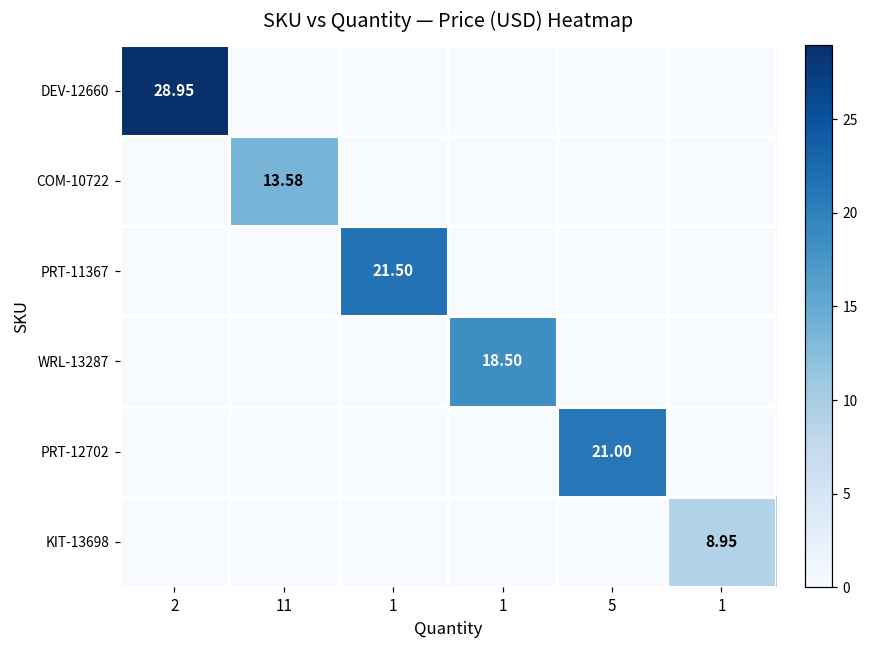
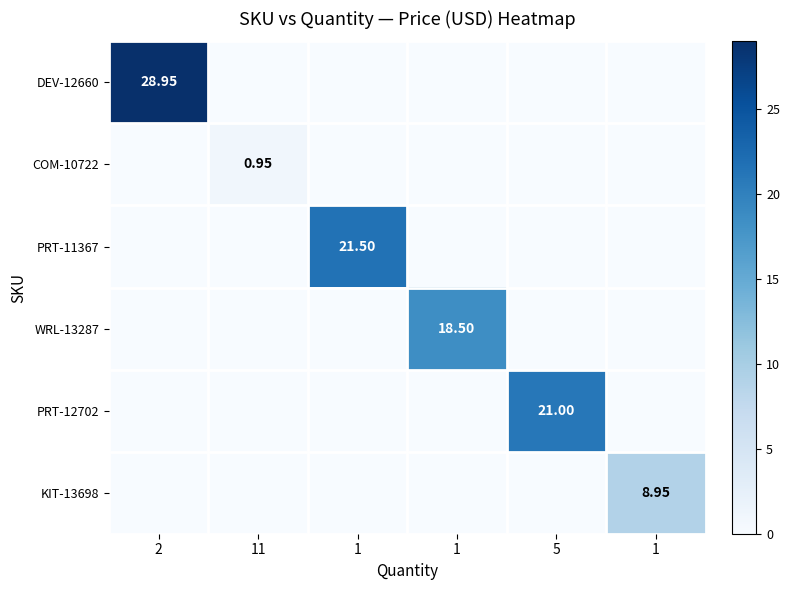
COM-10722, 11: 13.58 -> 0.95
